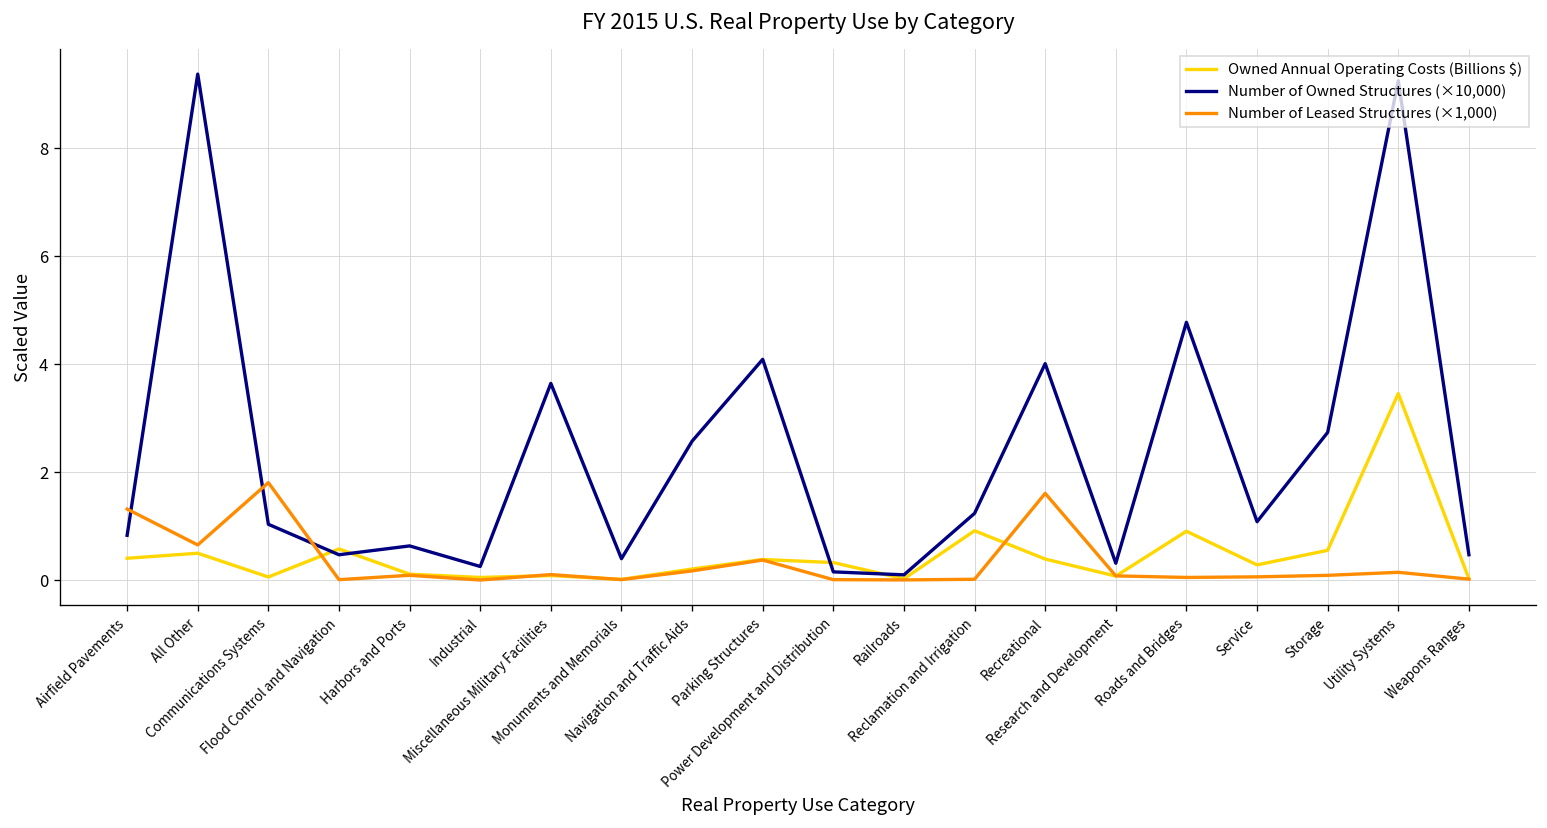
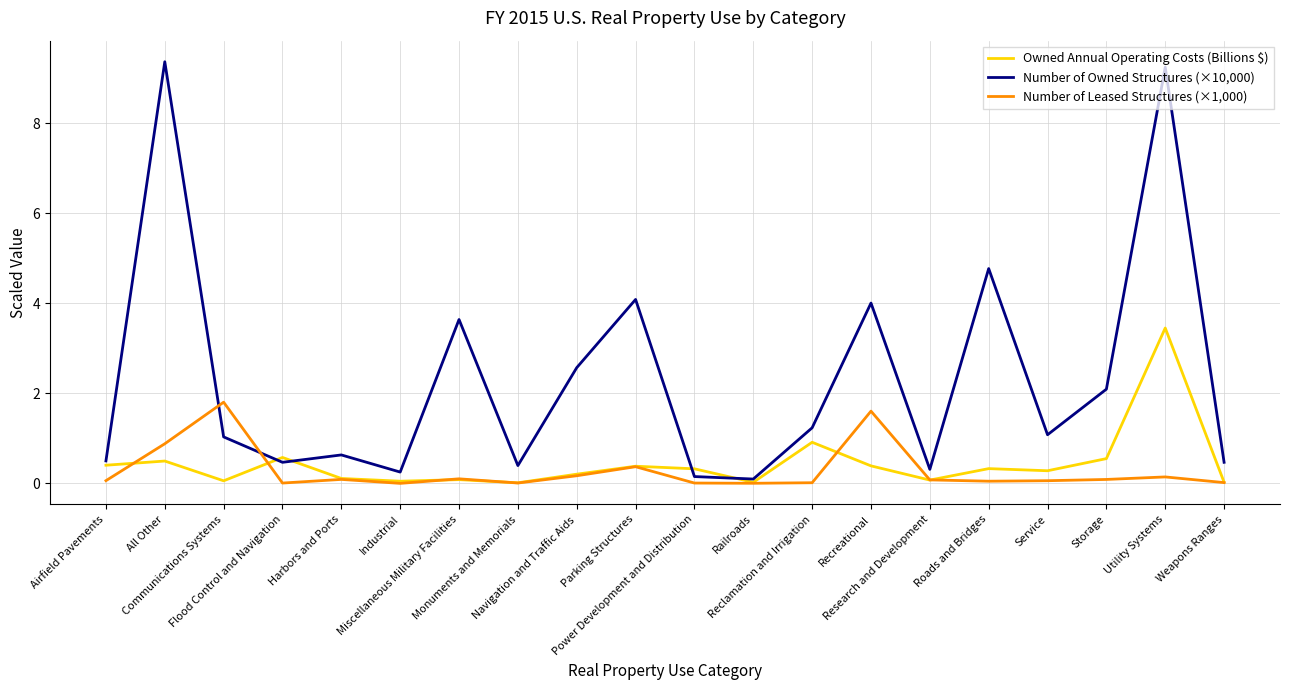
Number of Owned Structures (×10,000), Airfield Pavements: 0.8 -> 0.5
Number of Leased Structures (×1,000), Airfield Pavements: 1.3 -> 0.1
Number of Leased Structures (×1,000), All Other: 0.7 -> 0.9
Owned Annual Operating Costs (Billions $), Roads and Bridges: 0.9 -> 0.3
Number of Owned Structures (×10,000), Storage: 2.7 -> 2.1
